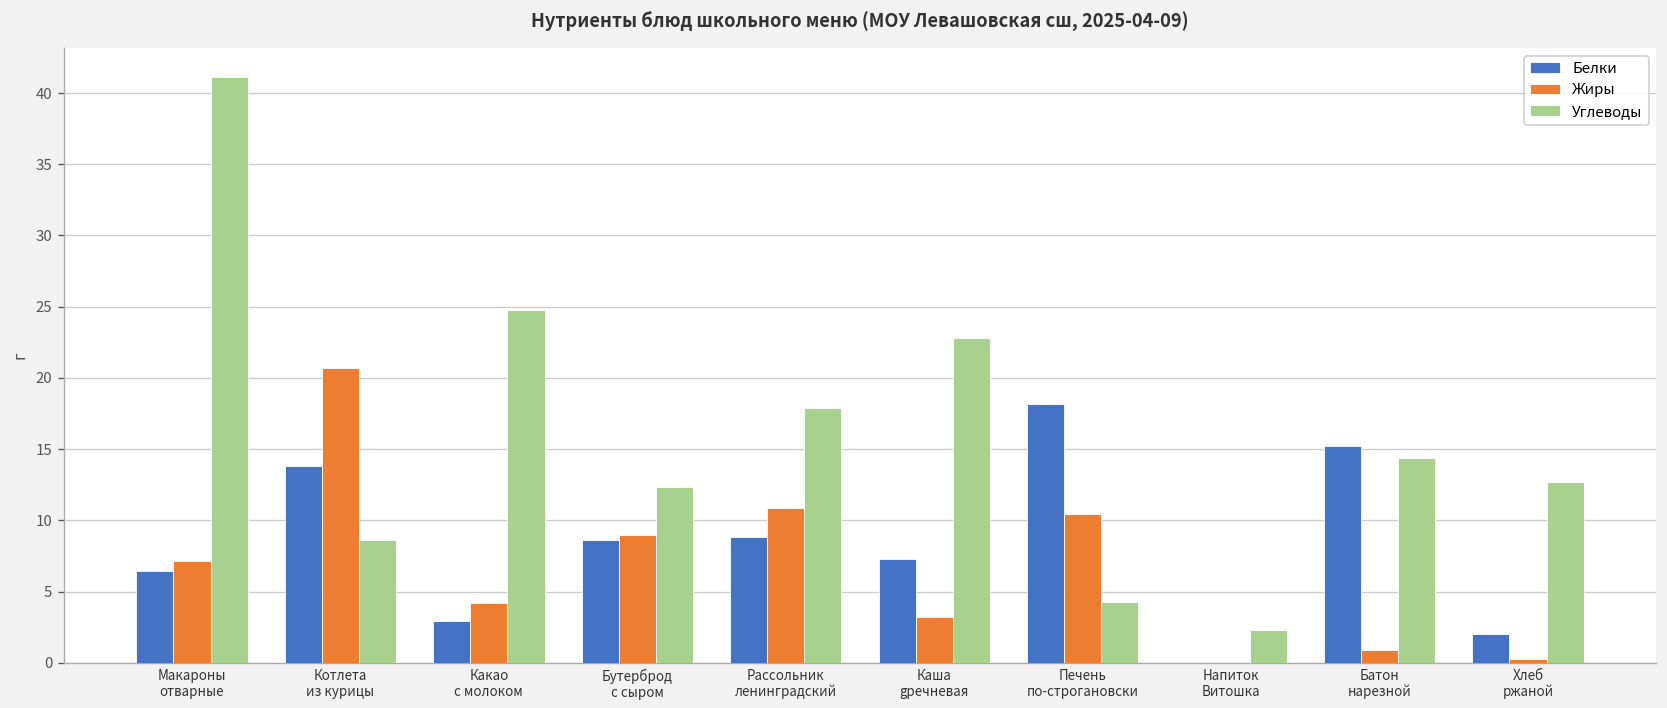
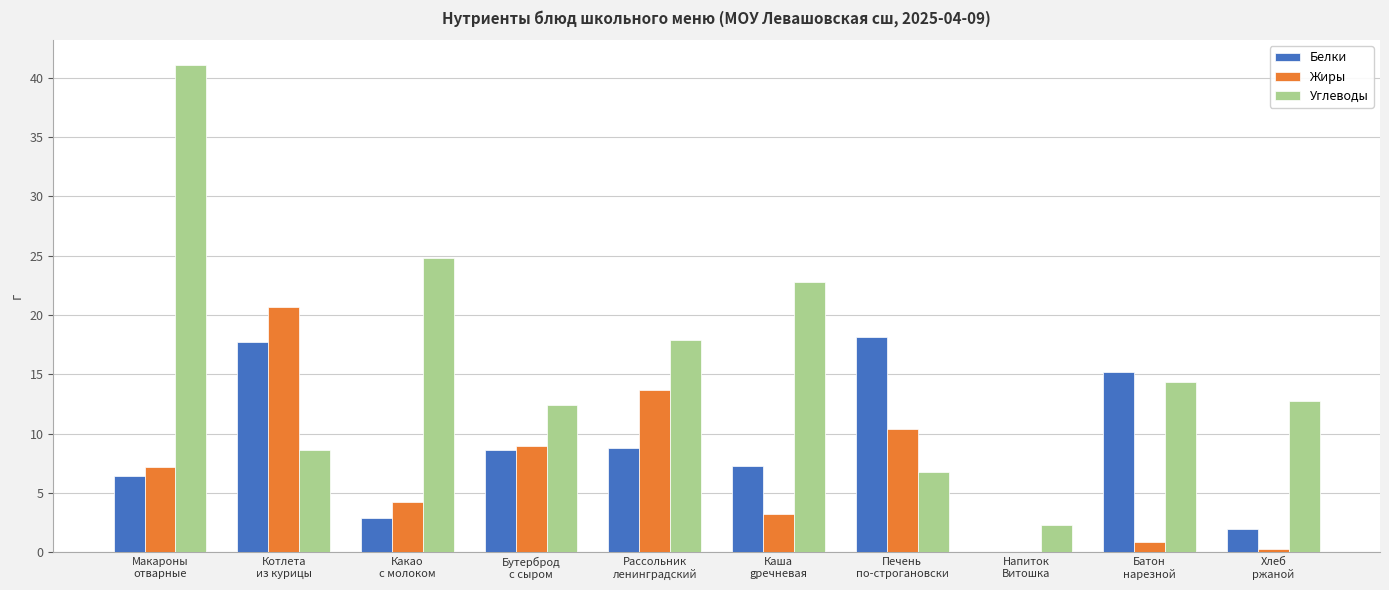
Белки, Котлета из курицы: 13.8 -> 17.7
Жиры, Рассольник ленинградский: 10.9 -> 13.7
Углеводы, Печень по-строгановски: 4.3 -> 6.8
